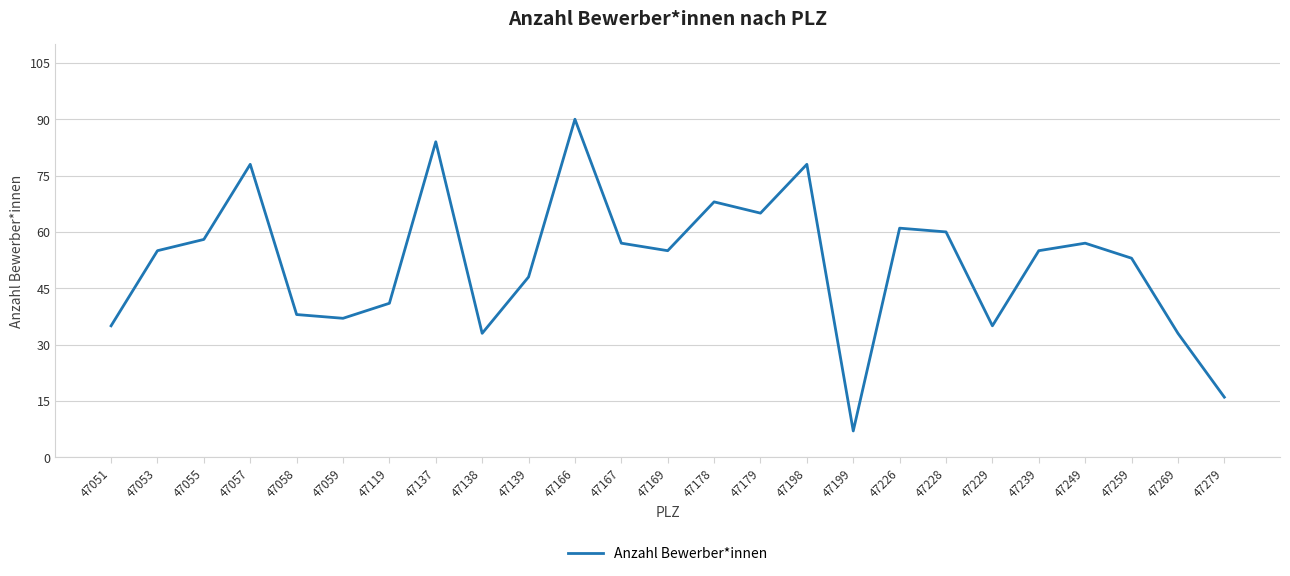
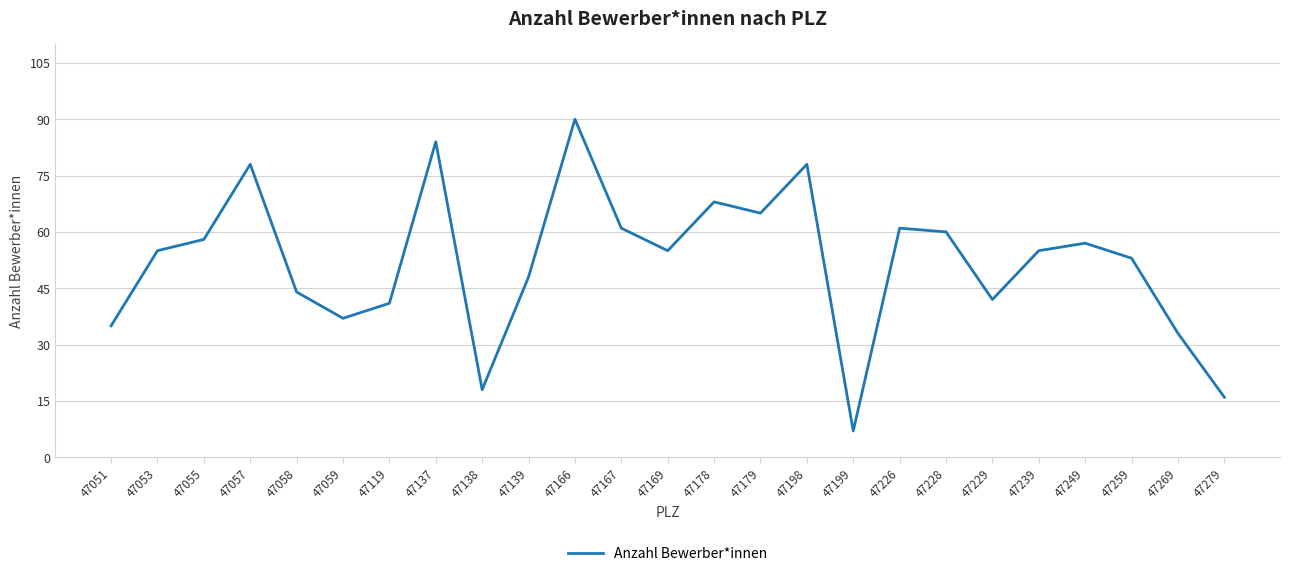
47058: 38 -> 44
47138: 33 -> 18
47167: 57 -> 61
47229: 35 -> 42
